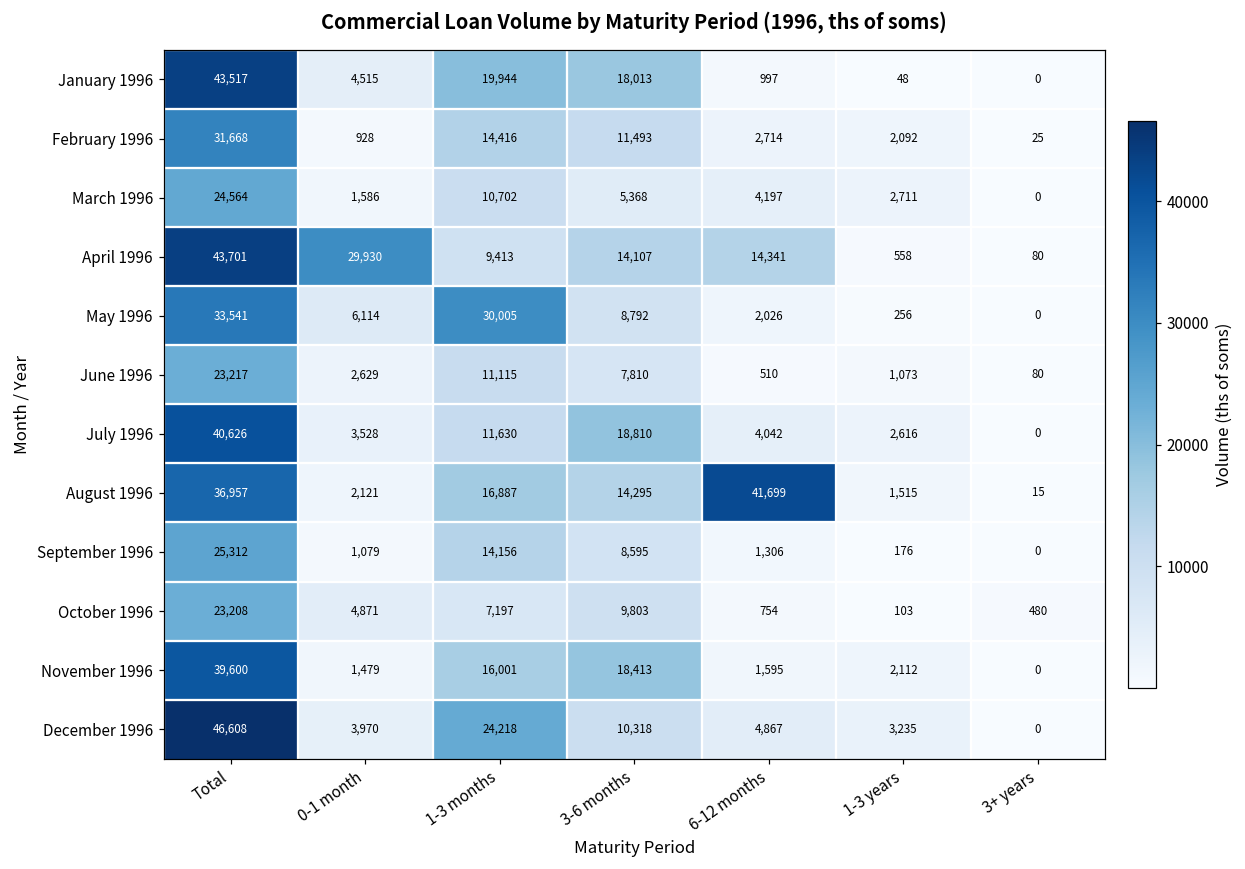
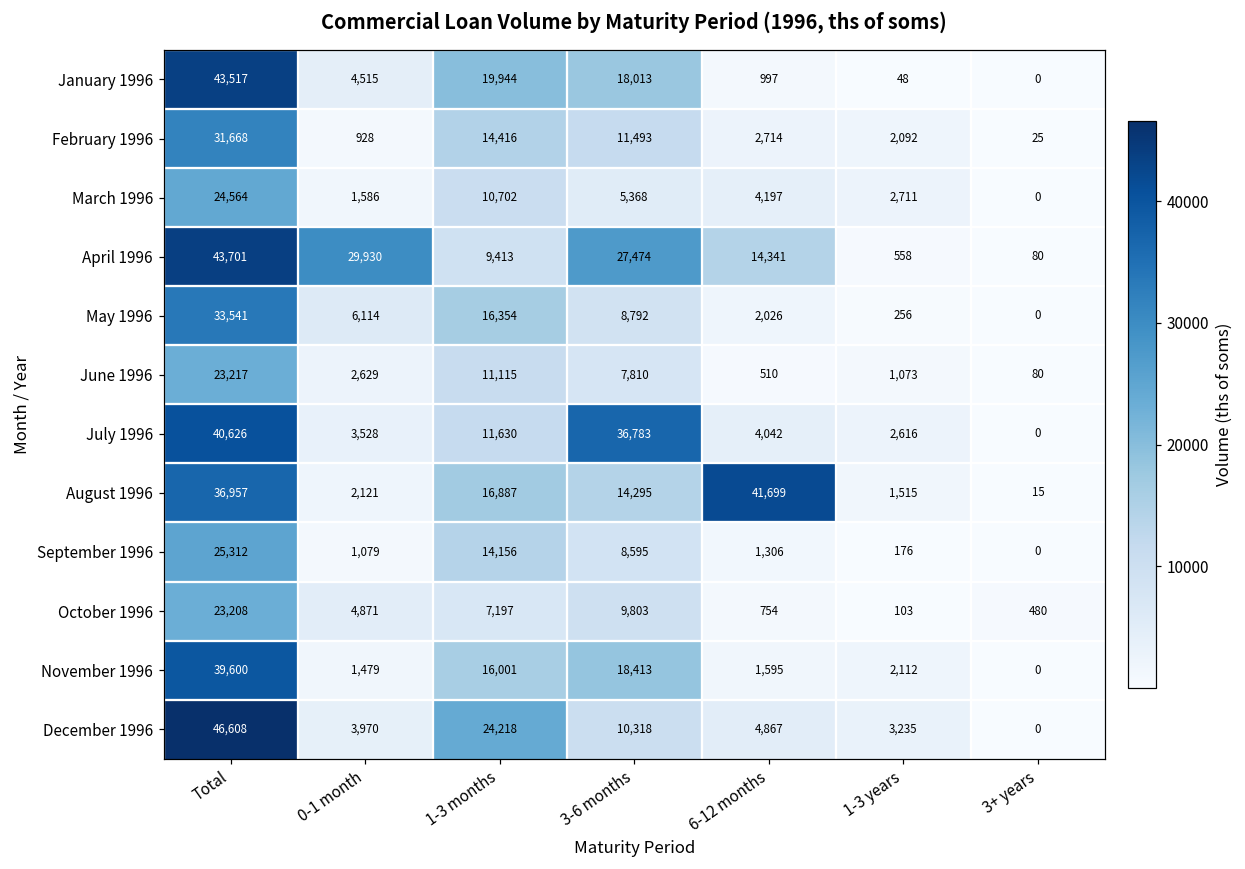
April 1996, 3-6 months: 14,107 -> 27,474
May 1996, 1-3 months: 30,005 -> 16,354
July 1996, 3-6 months: 18,810 -> 36,783
